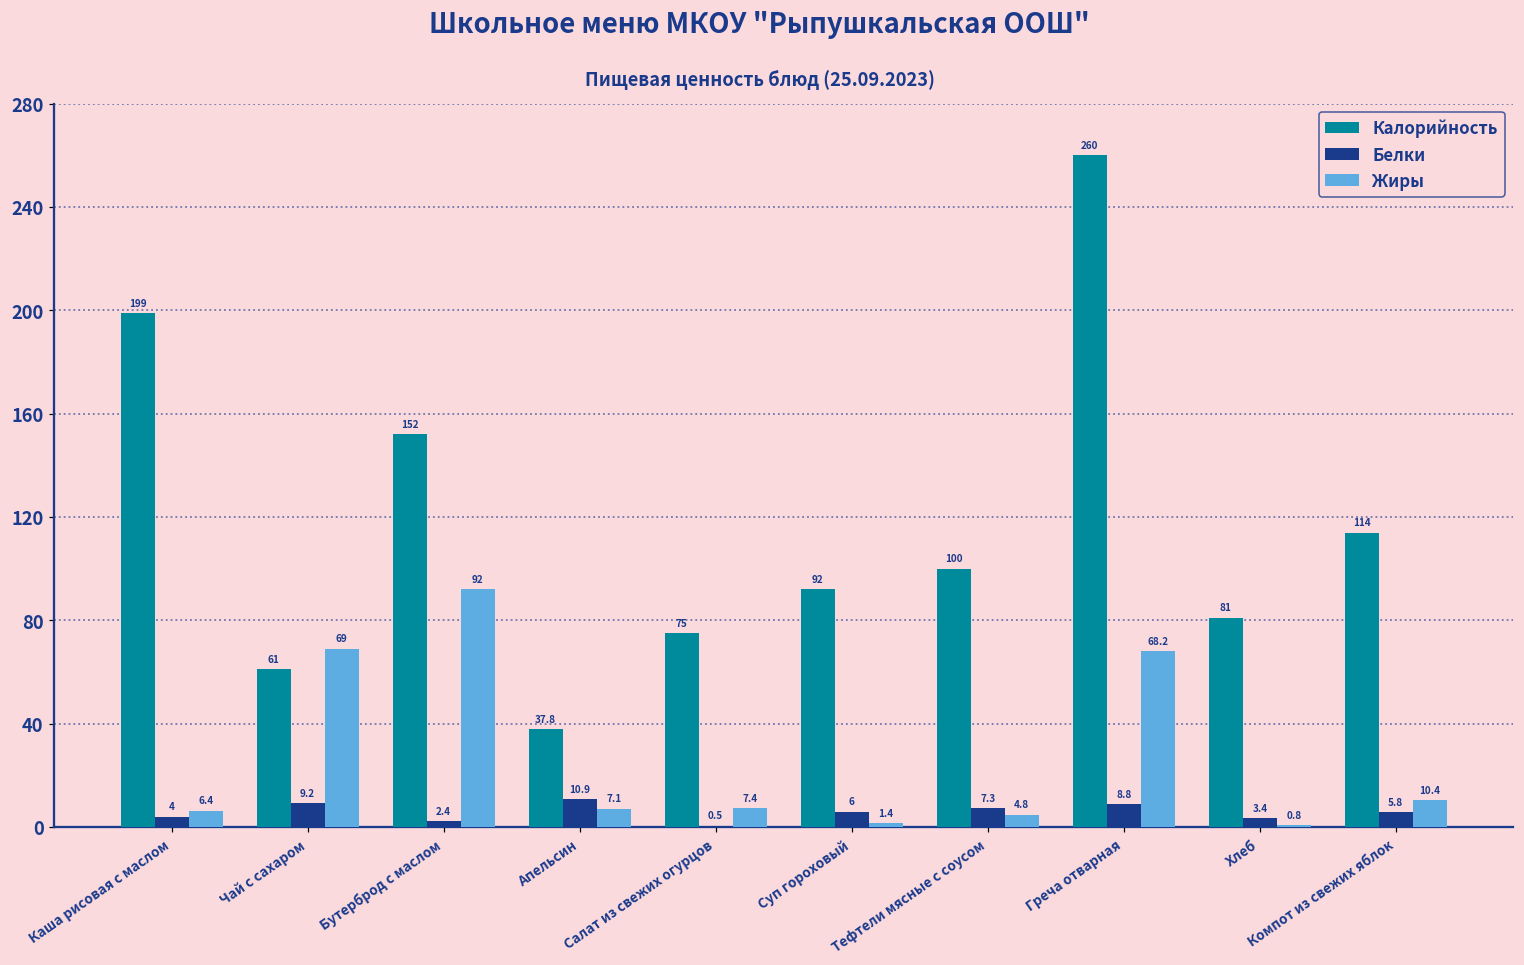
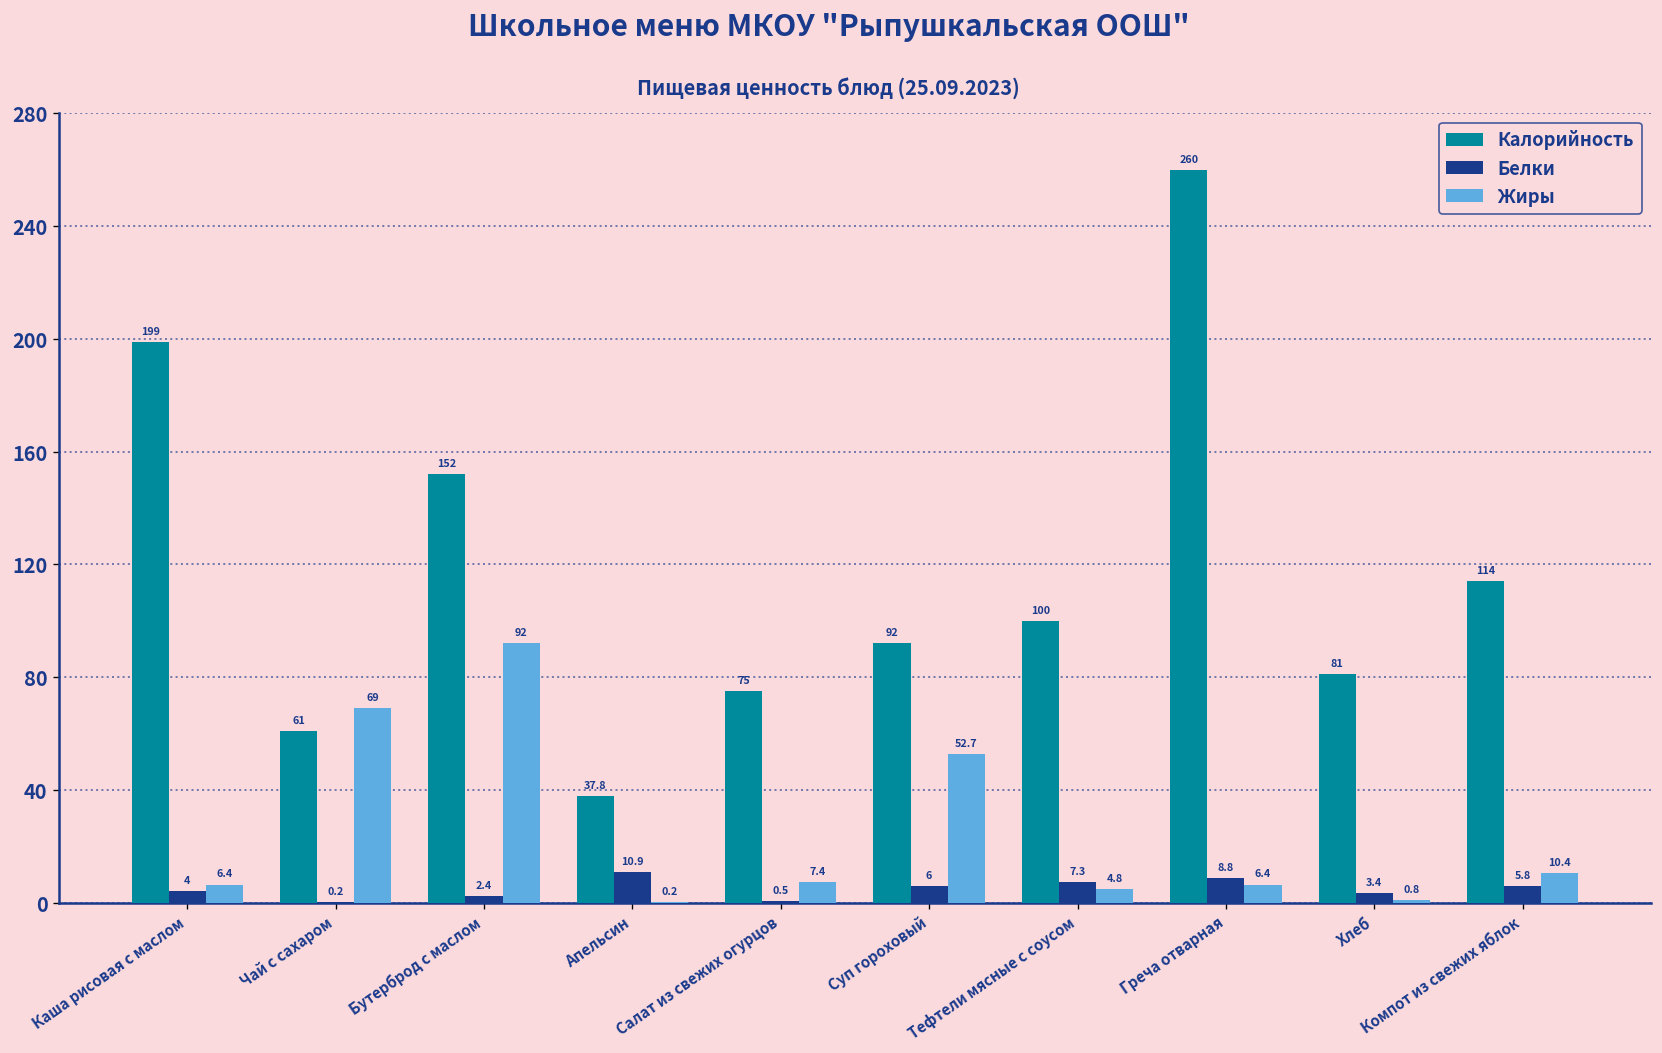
Белки, Чай с сахаром: 9.2 -> 0.2
Жиры, Апельсин: 7.1 -> 0.2
Жиры, Суп гороховый: 1.4 -> 52.7
Жиры, Греча отварная: 68.2 -> 6.4
